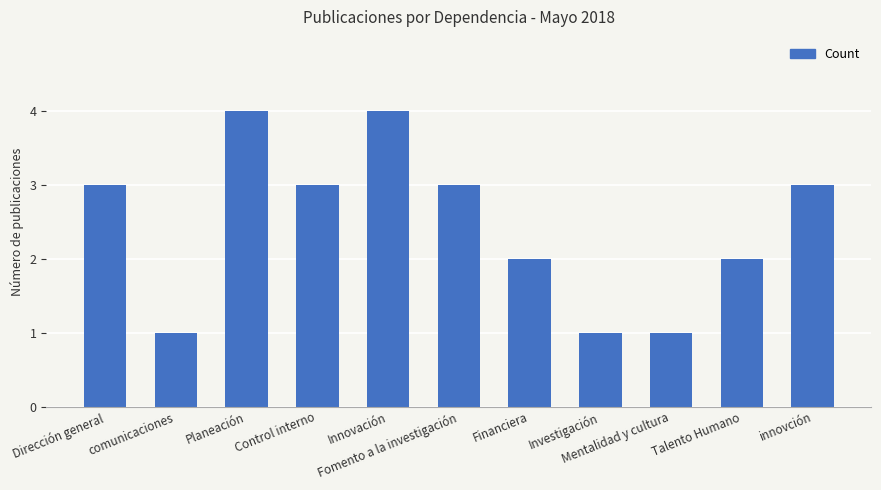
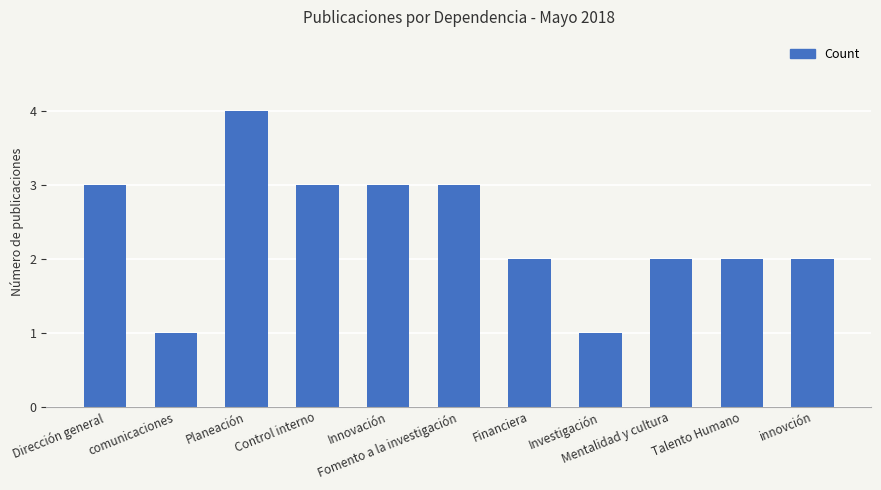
Innovación: 4 -> 3
Mentalidad y cultura: 1 -> 2
innovción: 3 -> 2
